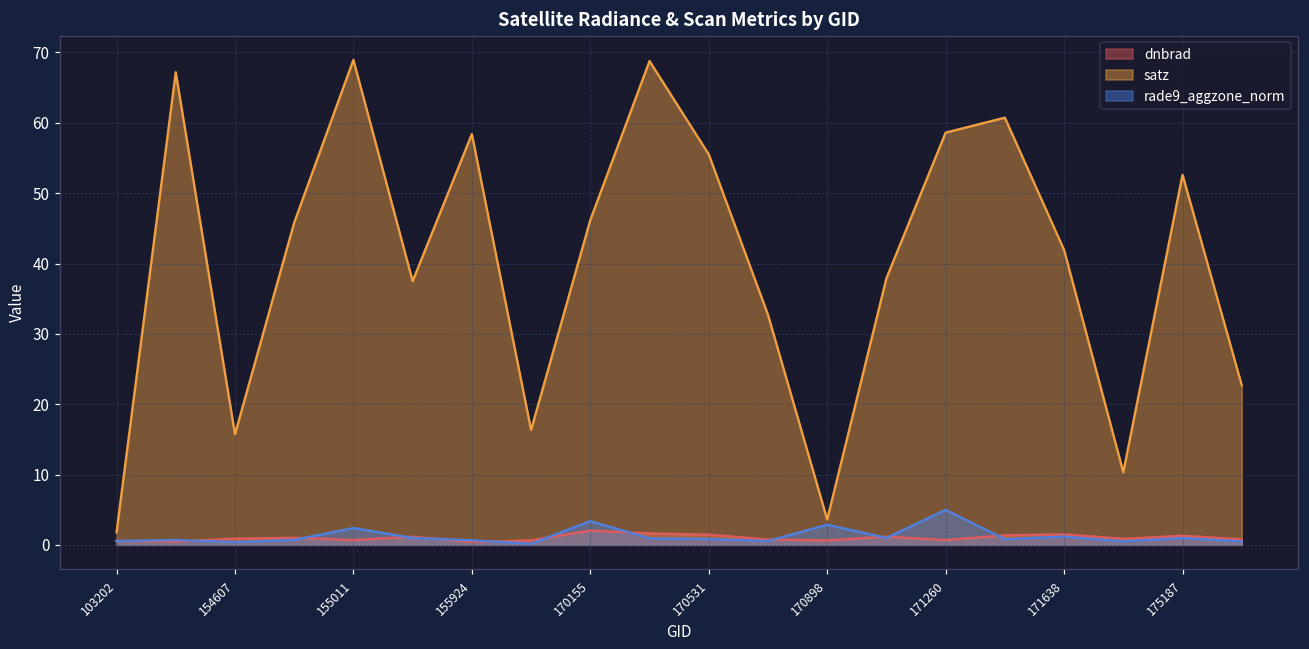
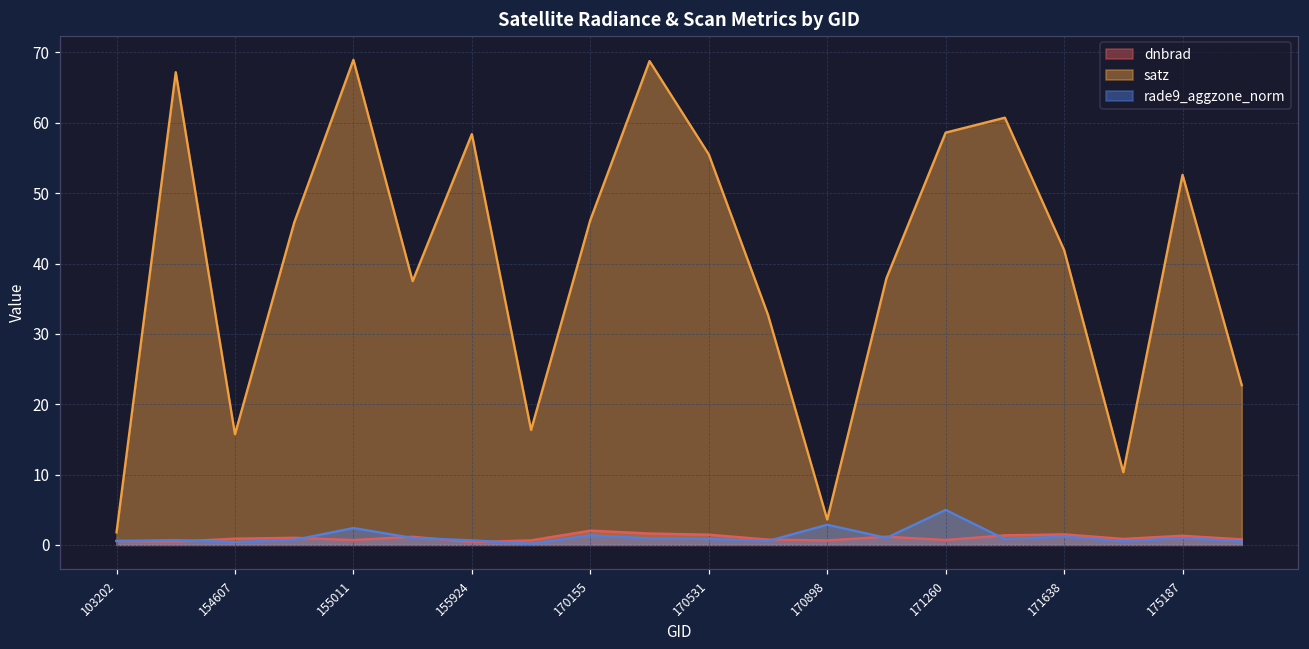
rade9_aggzone_norm, 170155: 3 -> 1
